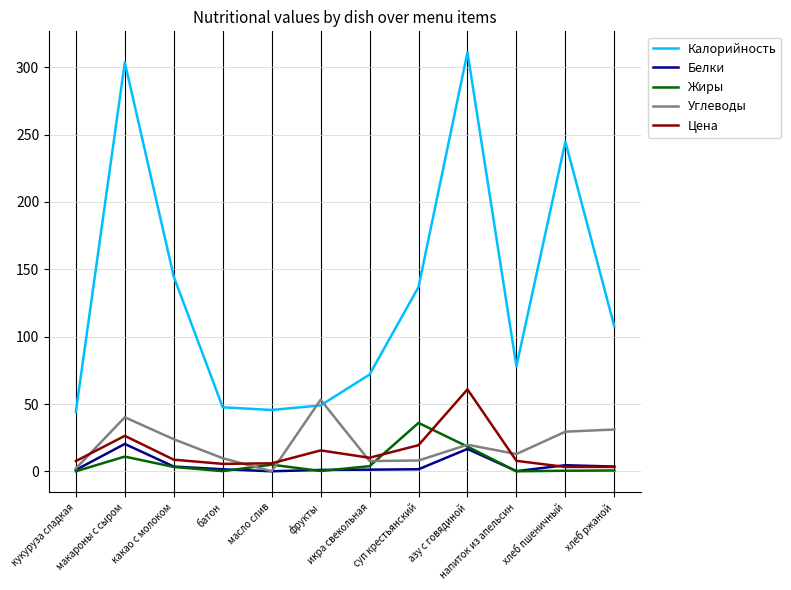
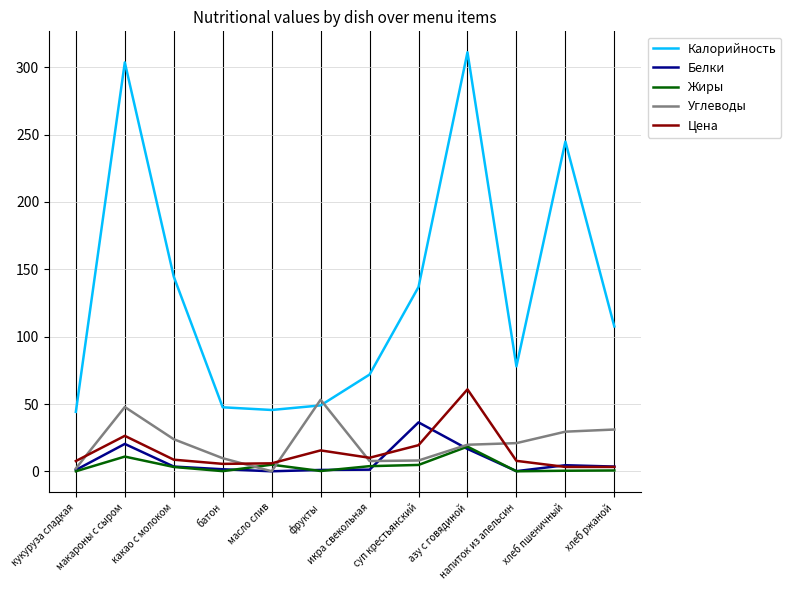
Углеводы, макароны с сыром: 40 -> 48
Белки, суп крестьянский: 2 -> 36
Жиры, суп крестьянский: 36 -> 5
Углеводы, напиток из апельсин: 13 -> 21
